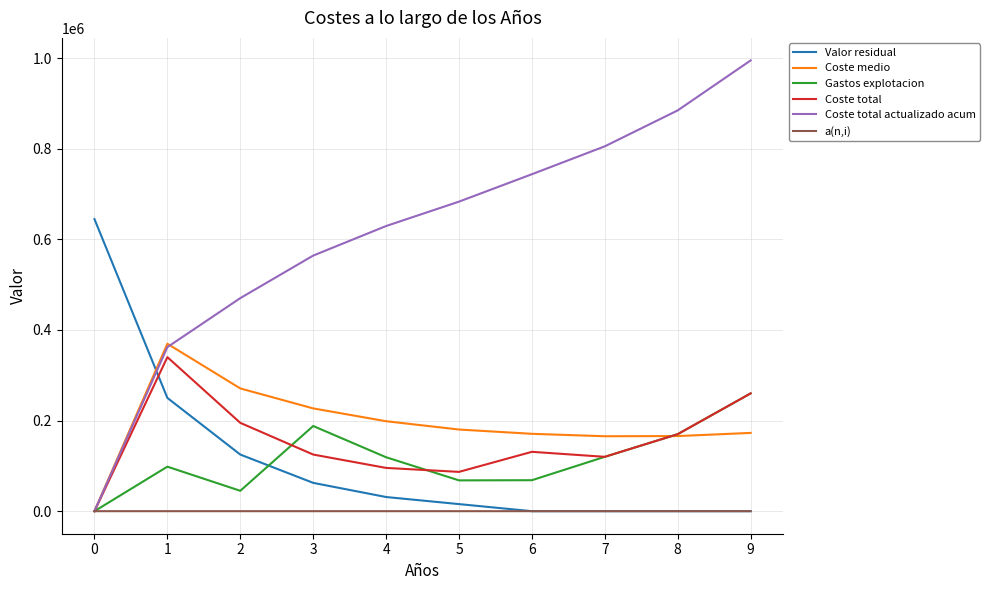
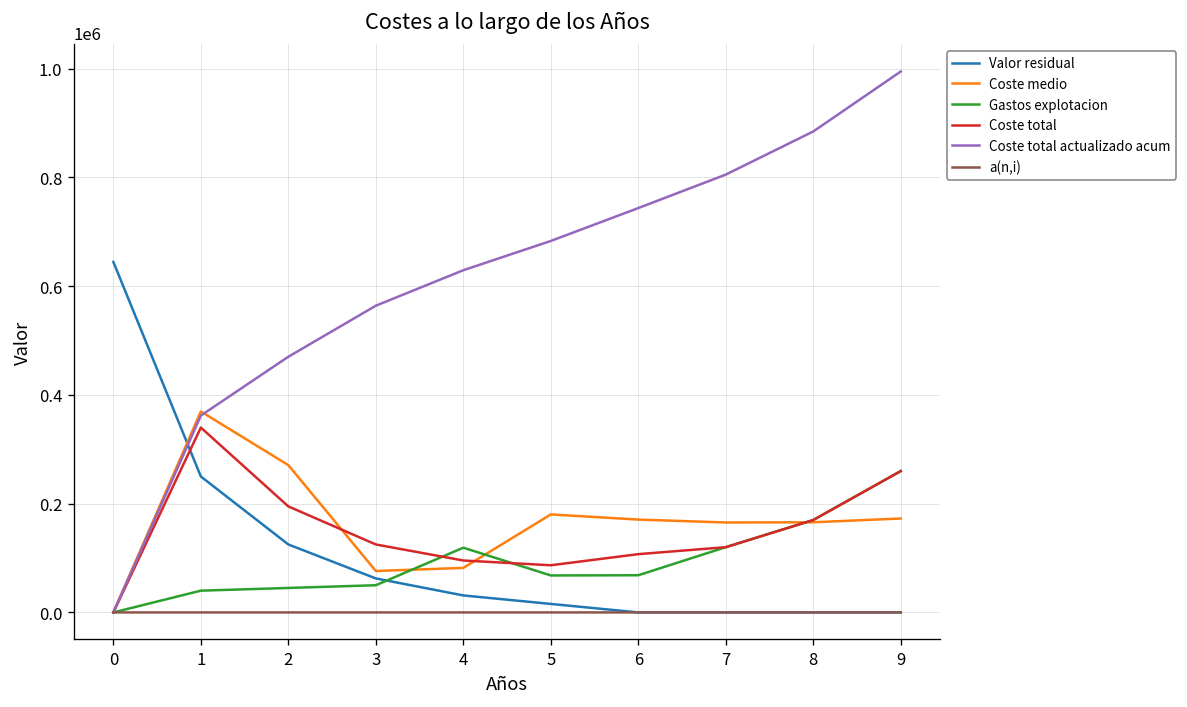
Gastos explotacion, 1: 100000 -> 40000
Coste medio, 3: 230000 -> 80000
Gastos explotacion, 3: 190000 -> 50000
Coste medio, 4: 200000 -> 80000
Coste total, 6: 130000 -> 110000
